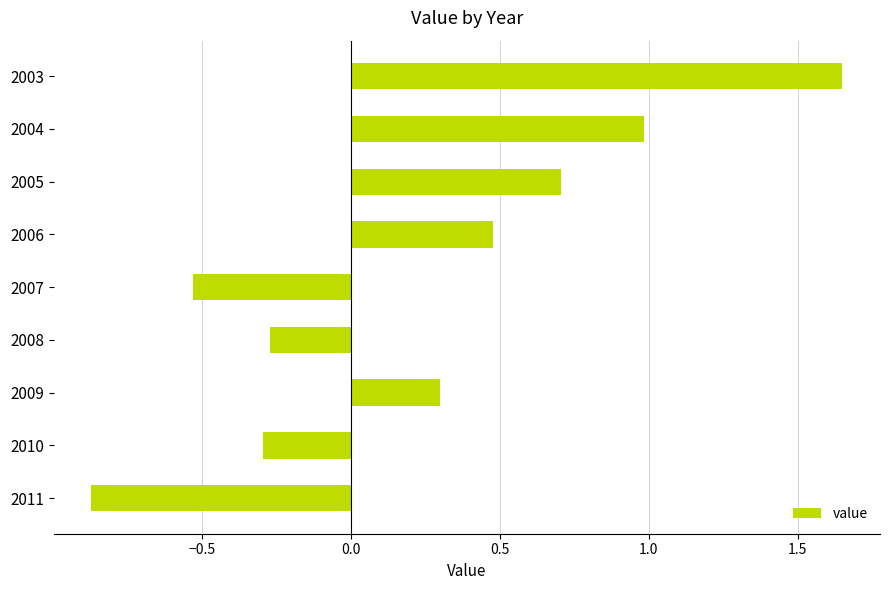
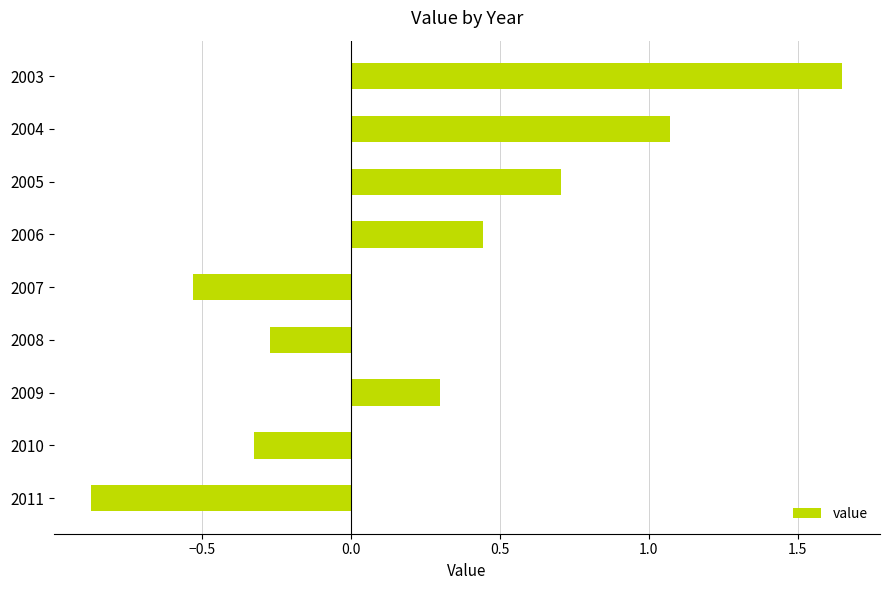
2004: 0.98 -> 1.07
2006: 0.48 -> 0.44
2010: -0.29 -> -0.32
